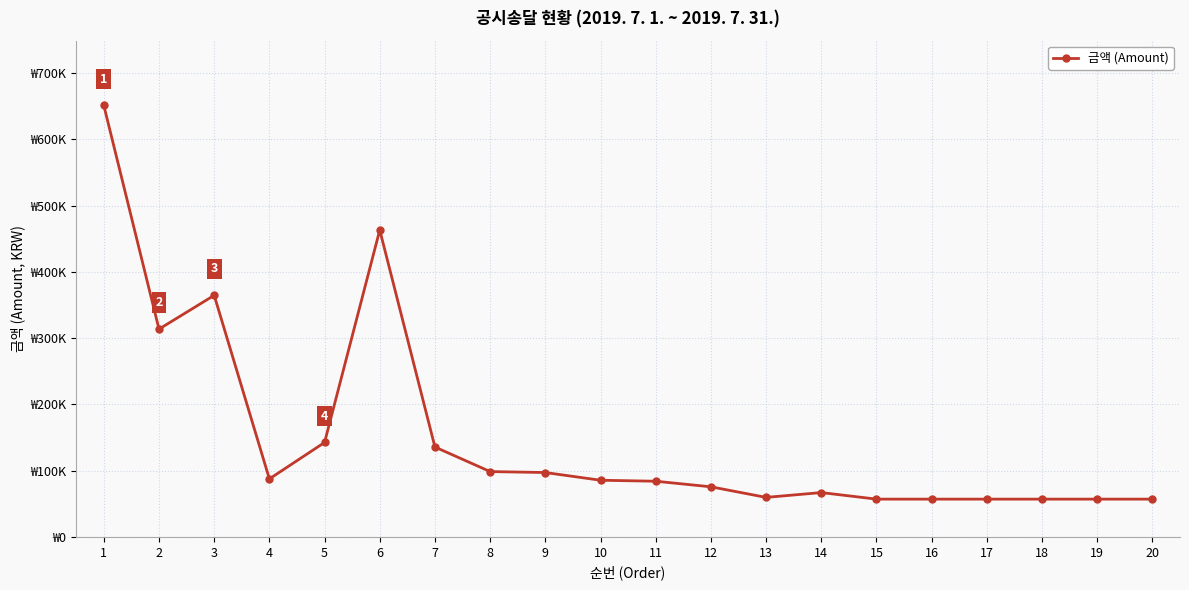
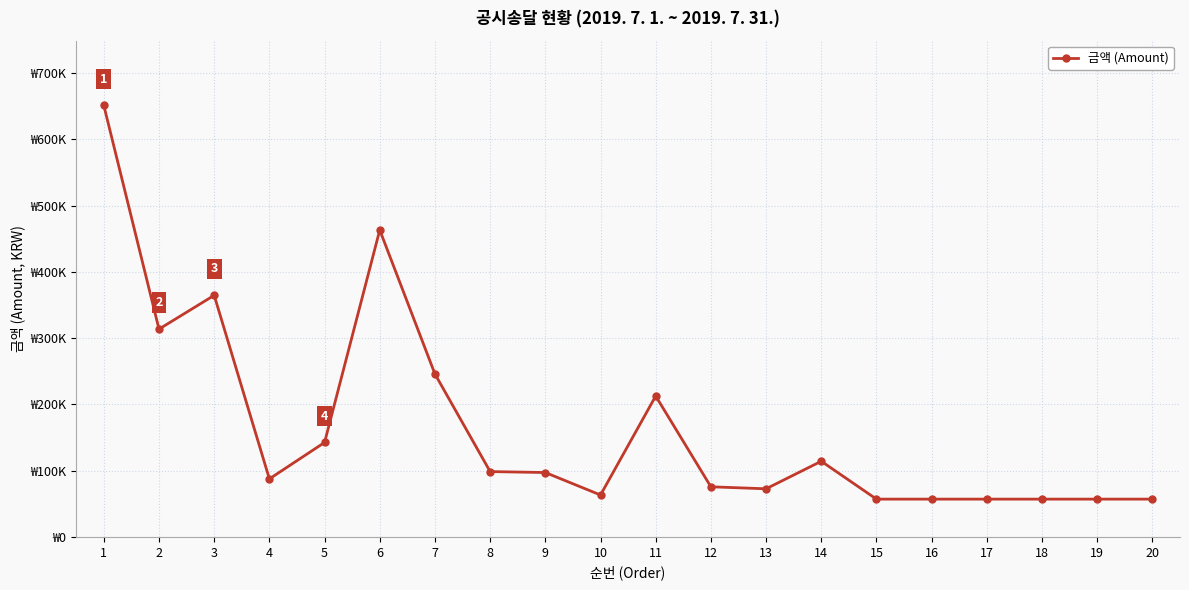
7: ₩140000 -> ₩250000
10: ₩90000 -> ₩60000
11: ₩80000 -> ₩210000
13: ₩60000 -> ₩70000
14: ₩70000 -> ₩110000
